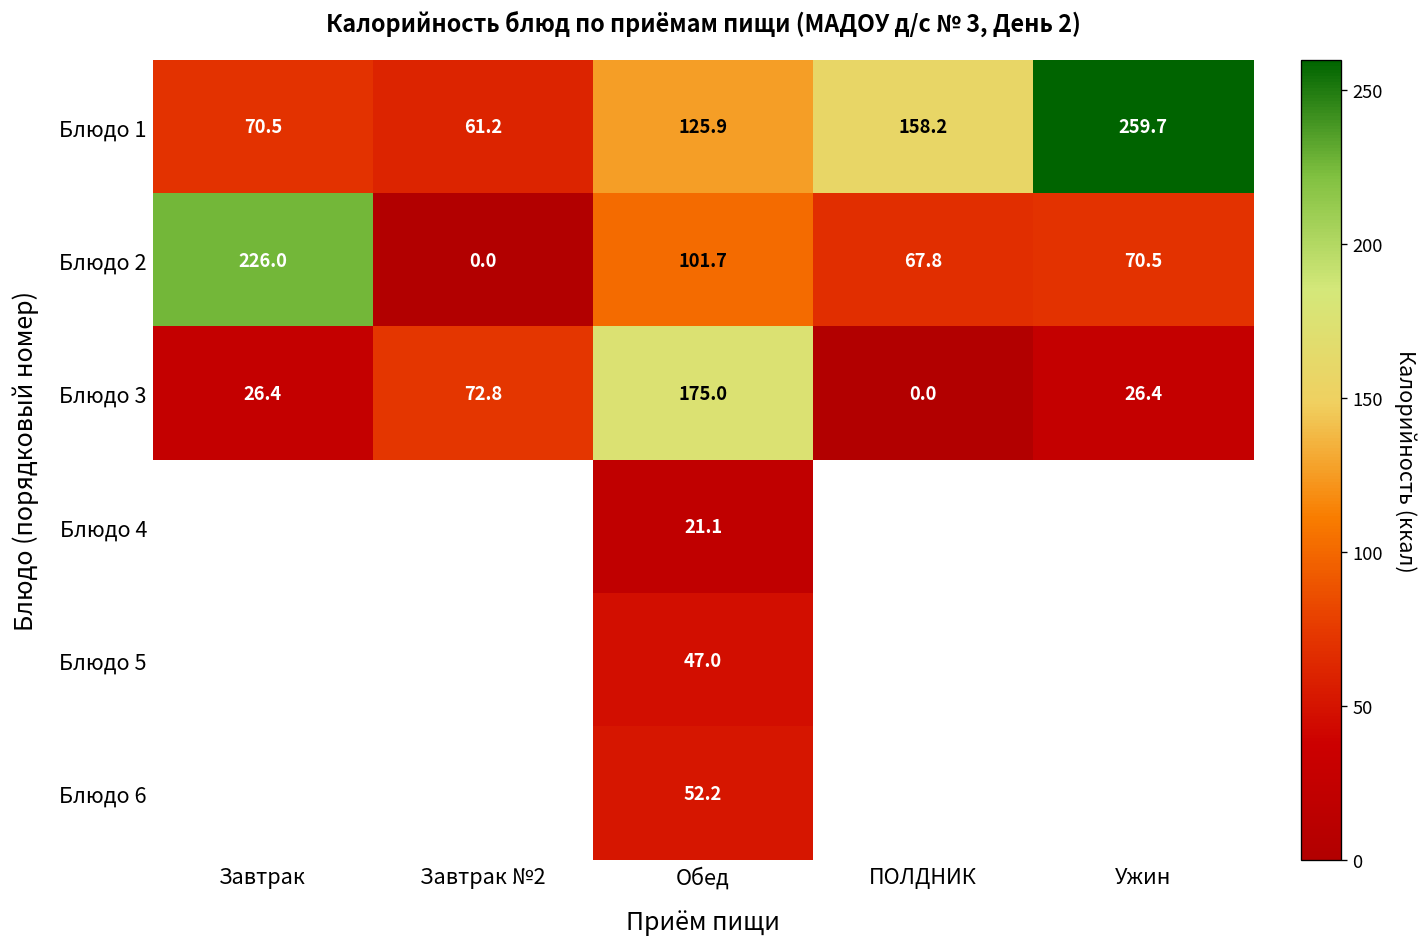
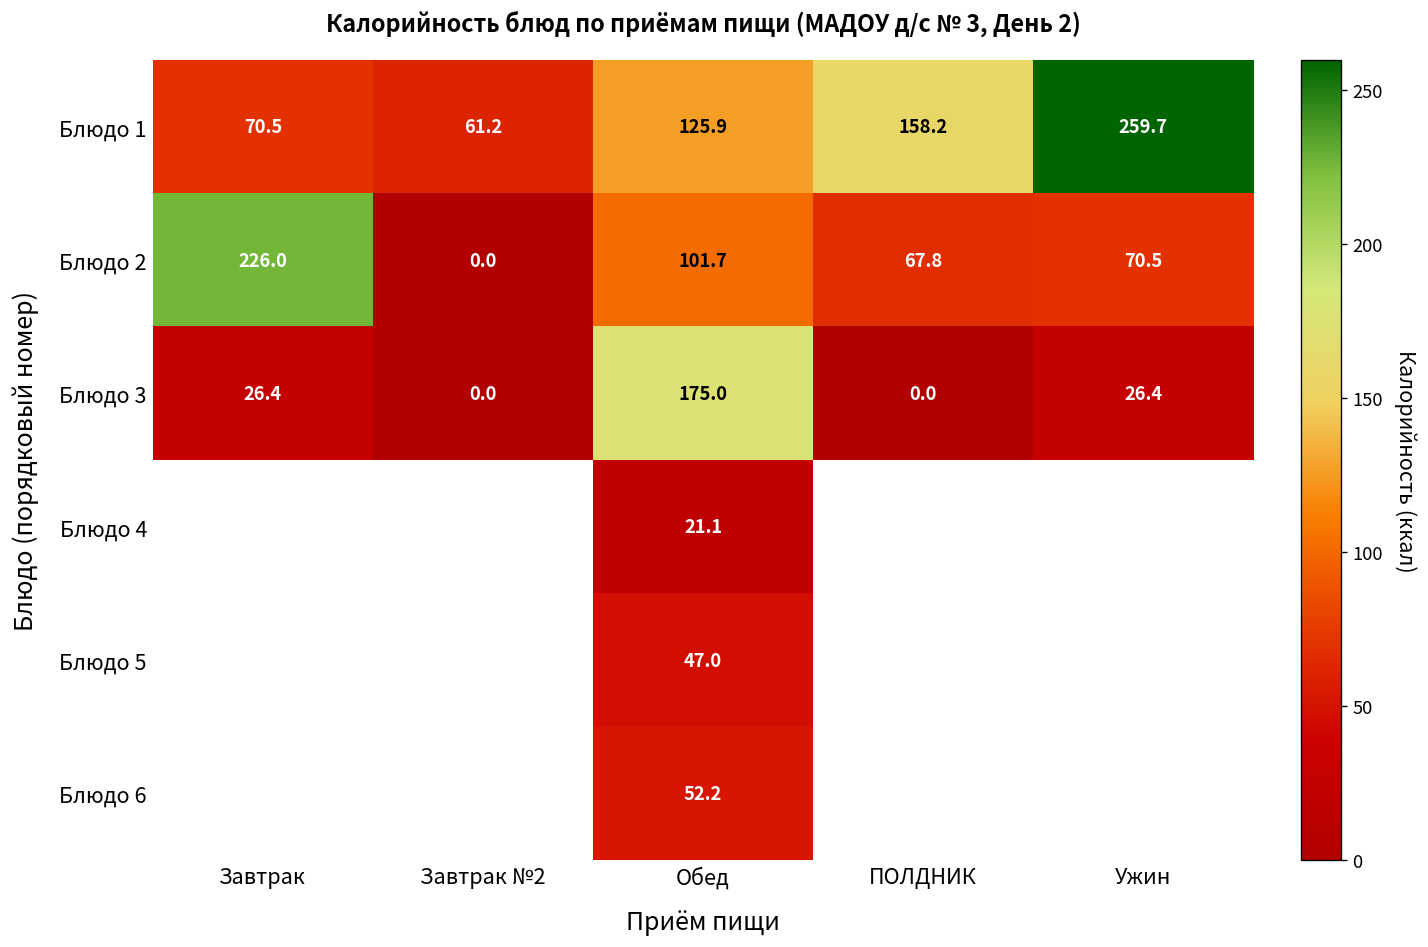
Блюдо 3, Завтрак №2: 72.8 -> 0.0
